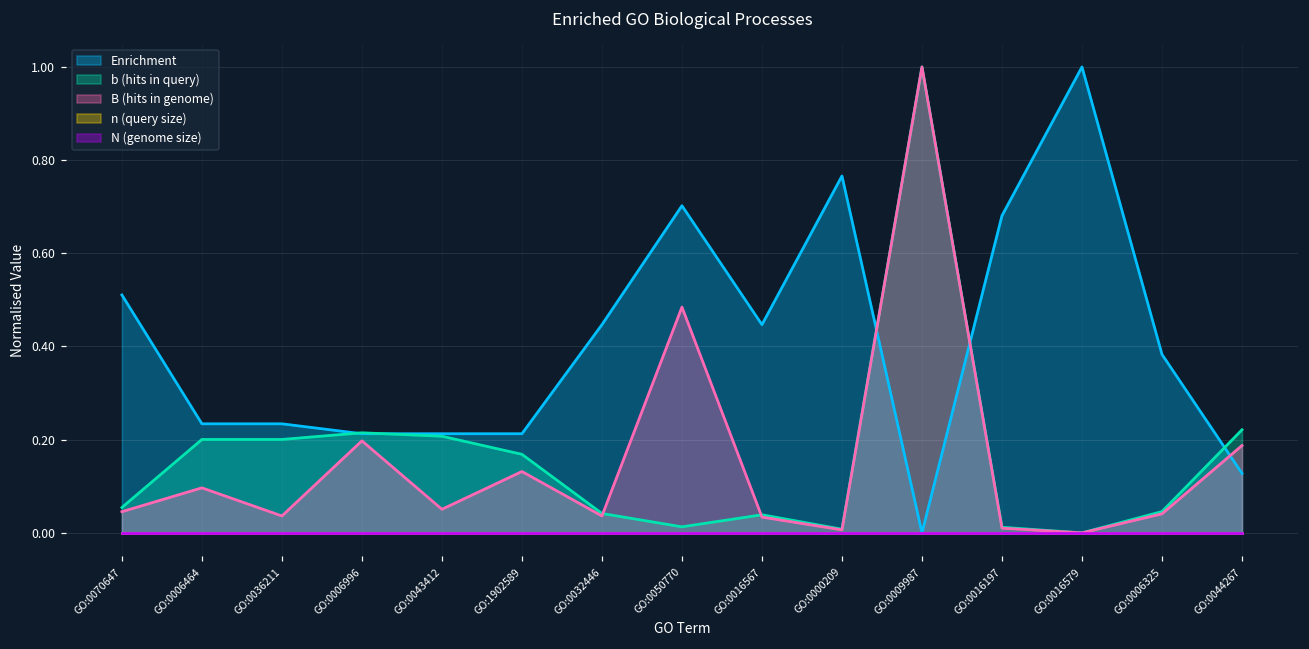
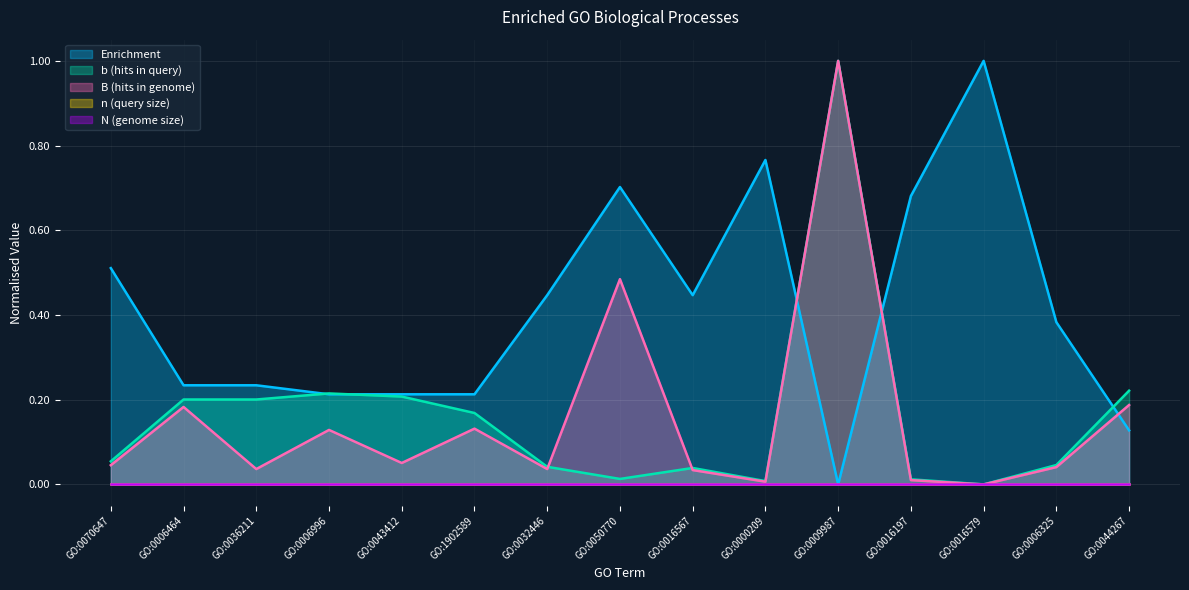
B (hits in genome), GO:0006464: 0.10 -> 0.18
B (hits in genome), GO:0006996: 0.20 -> 0.13
